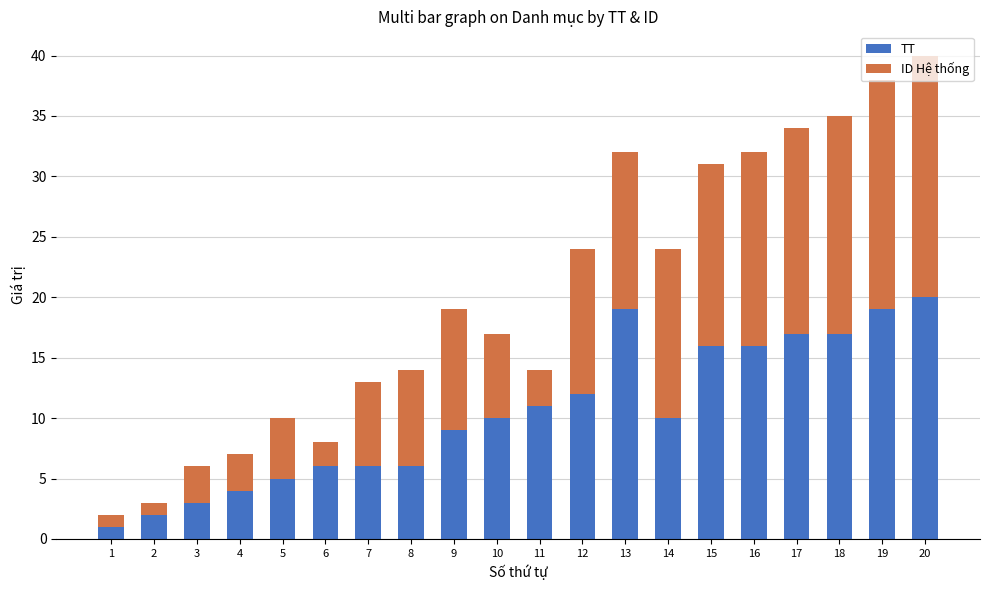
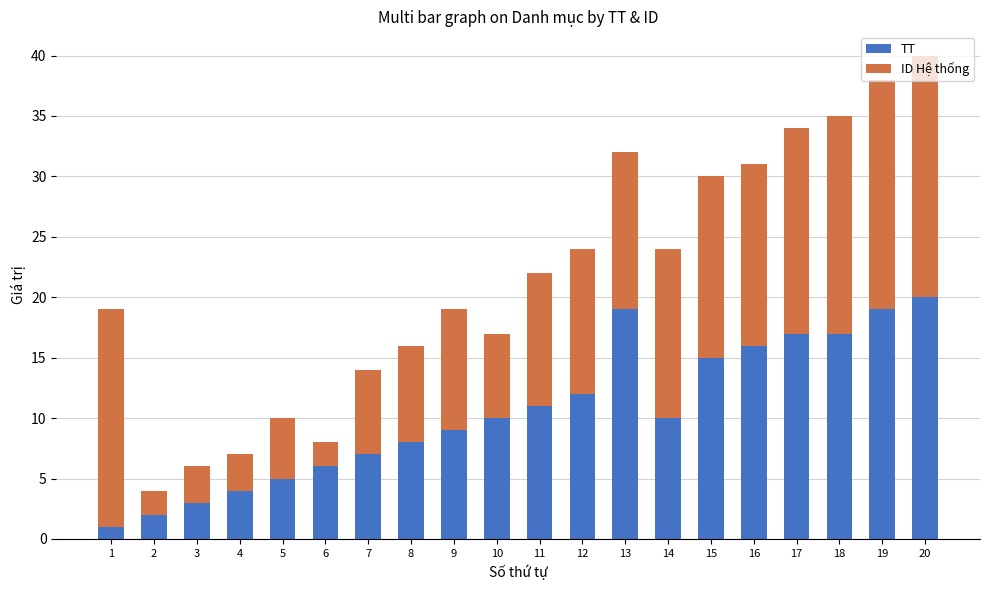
ID Hệ thống, 1: 1 -> 18
ID Hệ thống, 2: 1 -> 2
TT, 7: 6 -> 7
TT, 8: 6 -> 8
ID Hệ thống, 11: 3 -> 11
TT, 15: 16 -> 15
ID Hệ thống, 16: 16 -> 15
